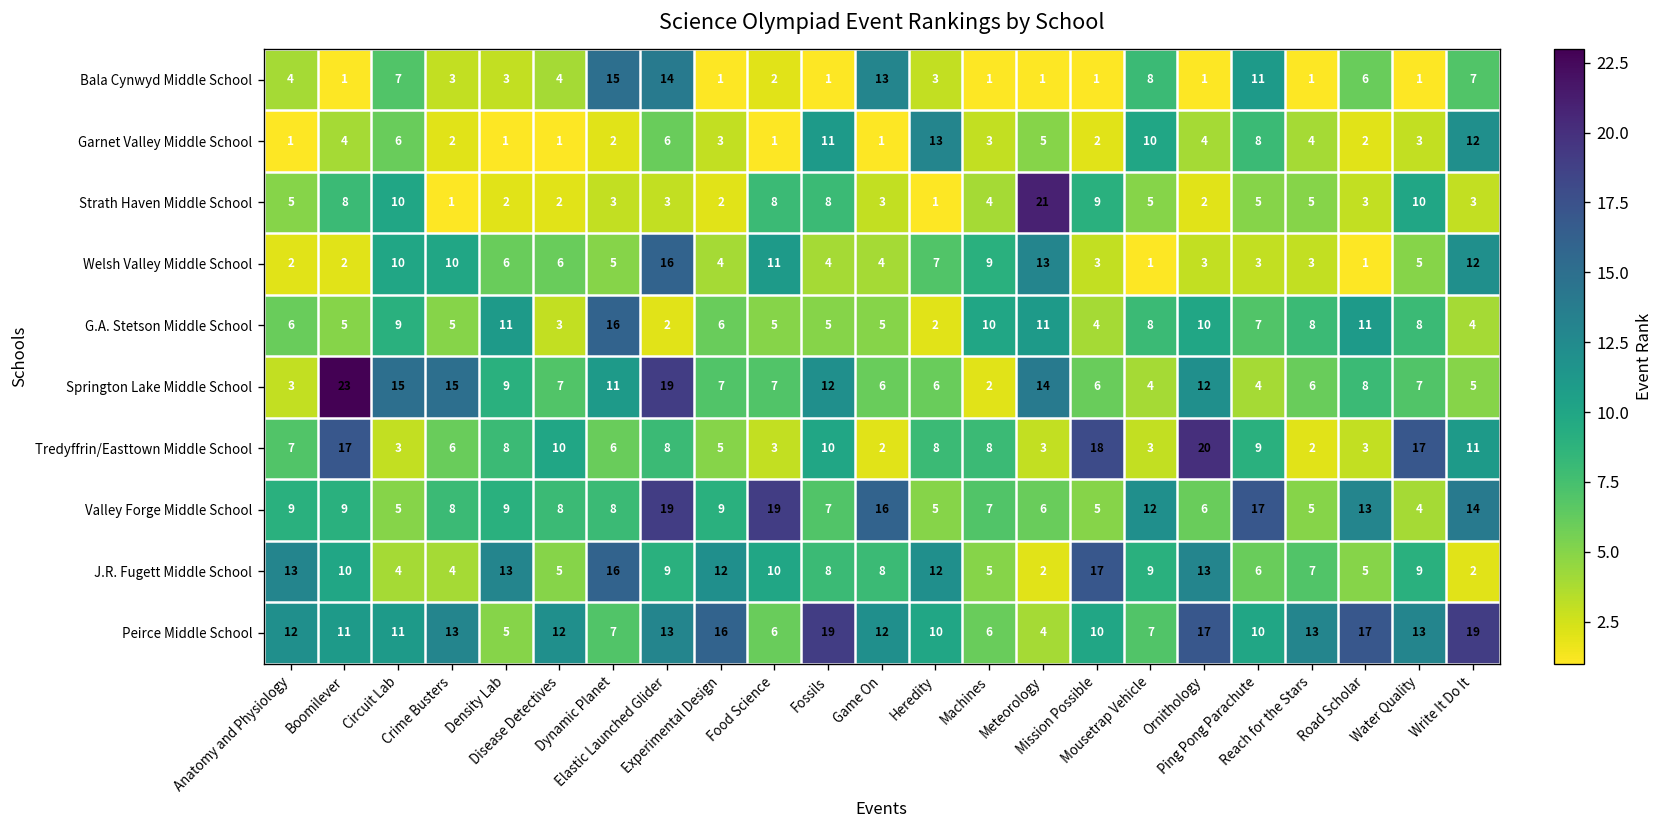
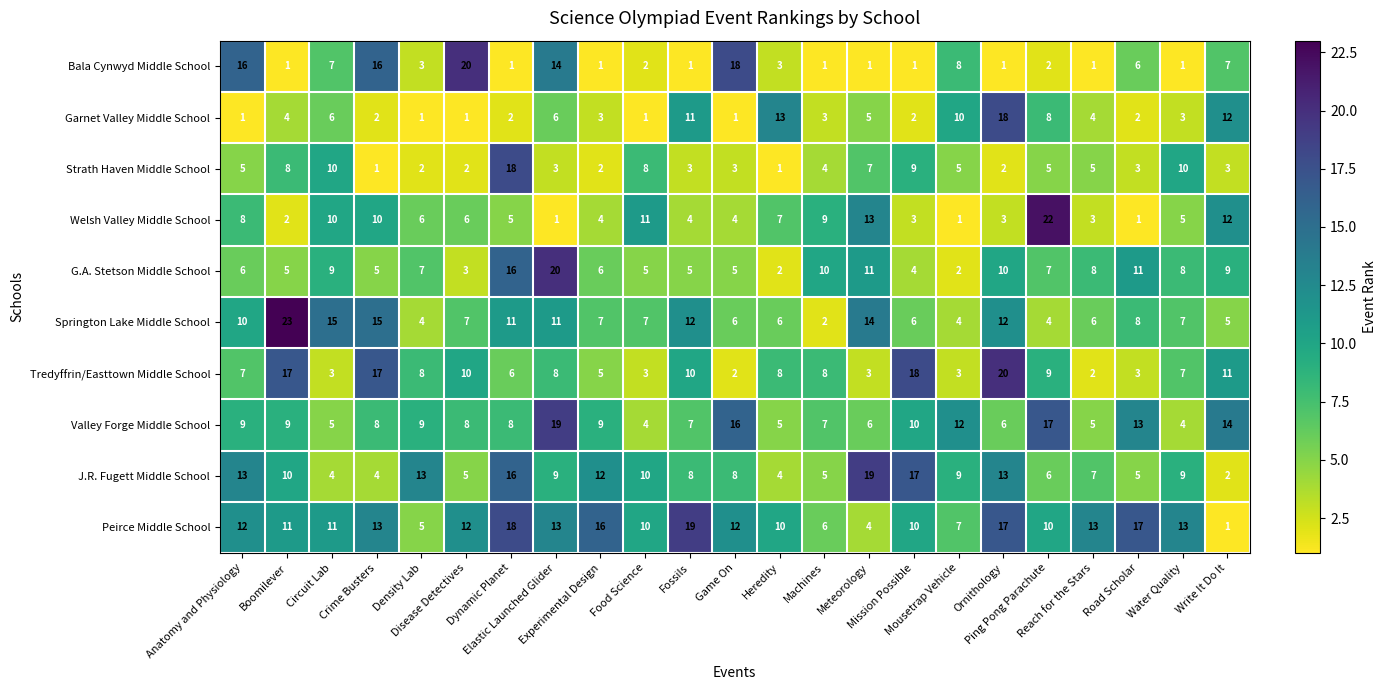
Bala Cynwyd Middle School, Anatomy and Physiology: 4 -> 16
Bala Cynwyd Middle School, Crime Busters: 3 -> 16
Bala Cynwyd Middle School, Disease Detectives: 4 -> 20
Bala Cynwyd Middle School, Dynamic Planet: 15 -> 1
Bala Cynwyd Middle School, Game On: 13 -> 18
Bala Cynwyd Middle School, Ping Pong Parachute: 11 -> 2
Garnet Valley Middle School, Ornithology: 4 -> 18
Strath Haven Middle School, Dynamic Planet: 3 -> 18
Strath Haven Middle School, Fossils: 8 -> 3
Strath Haven Middle School, Meteorology: 21 -> 7
Welsh Valley Middle School, Anatomy and Physiology: 2 -> 8
Welsh Valley Middle School, Elastic Launched Glider: 16 -> 1
Welsh Valley Middle School, Ping Pong Parachute: 3 -> 22
G.A. Stetson Middle School, Density Lab: 11 -> 7
G.A. Stetson Middle School, Elastic Launched Glider: 2 -> 20
G.A. Stetson Middle School, Mousetrap Vehicle: 8 -> 2
G.A. Stetson Middle School, Write It Do It: 4 -> 9
Springton Lake Middle School, Anatomy and Physiology: 3 -> 10
Springton Lake Middle School, Density Lab: 9 -> 4
Springton Lake Middle School, Elastic Launched Glider: 19 -> 11
Tredyffrin/Easttown Middle School, Crime Busters: 6 -> 17
Tredyffrin/Easttown Middle School, Water Quality: 17 -> 7
Valley Forge Middle School, Food Science: 19 -> 4
Valley Forge Middle School, Mission Possible: 5 -> 10
J.R. Fugett Middle School, Heredity: 12 -> 4
J.R. Fugett Middle School, Meteorology: 2 -> 19
Peirce Middle School, Dynamic Planet: 7 -> 18
Peirce Middle School, Food Science: 6 -> 10
Peirce Middle School, Write It Do It: 19 -> 1
